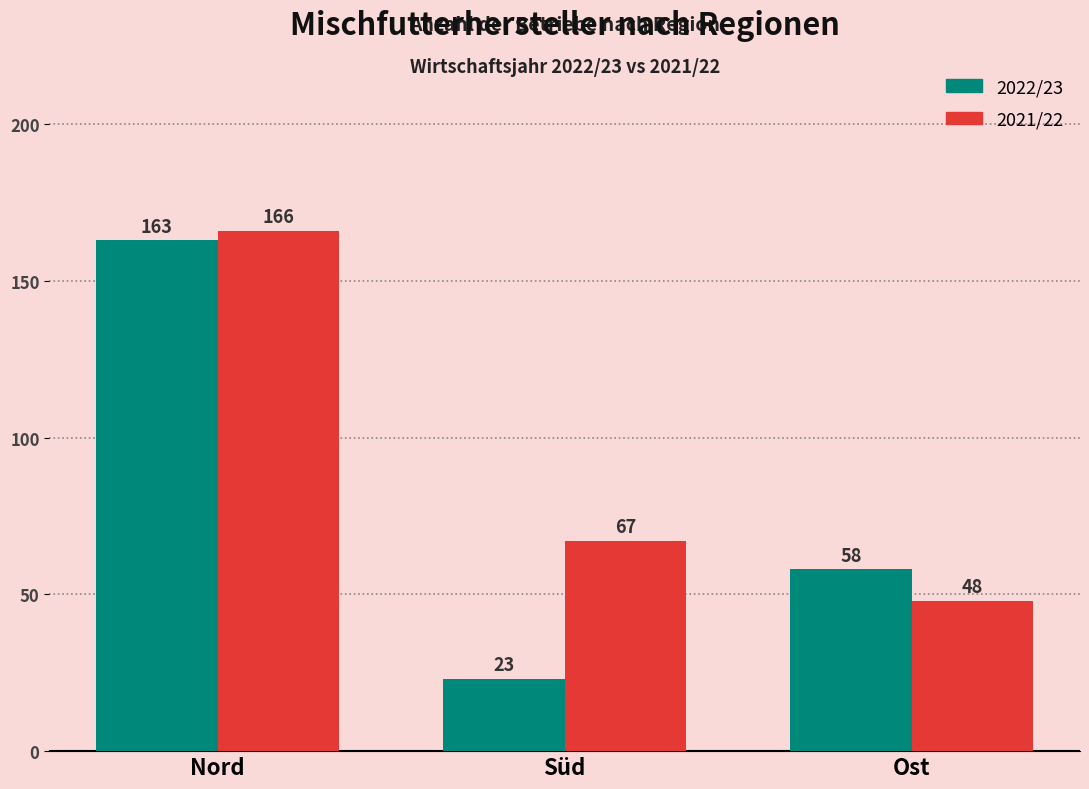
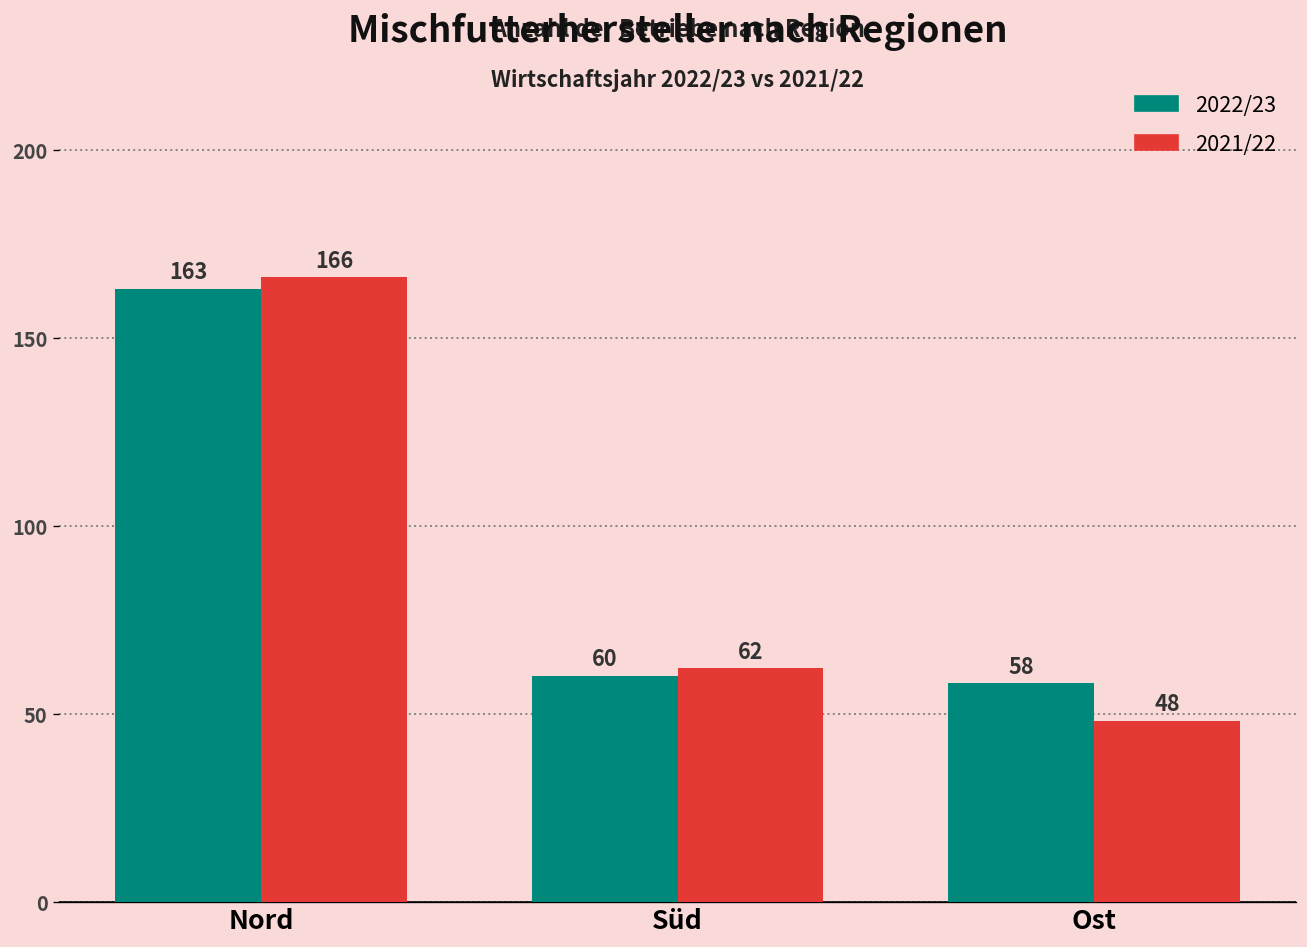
2022/23, Süd: 23 -> 60
2021/22, Süd: 67 -> 62
